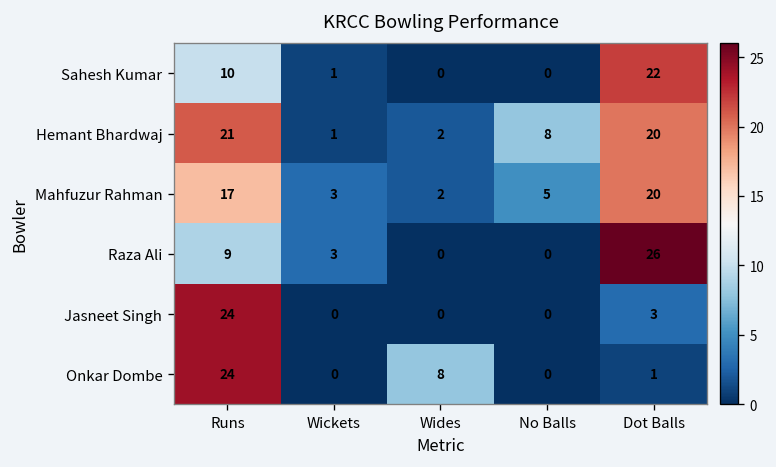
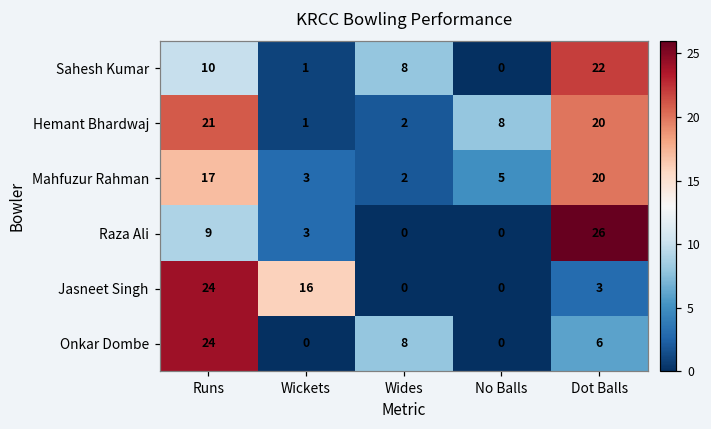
Sahesh Kumar, Wides: 0 -> 8
Jasneet Singh, Wickets: 0 -> 16
Onkar Dombe, Dot Balls: 1 -> 6
